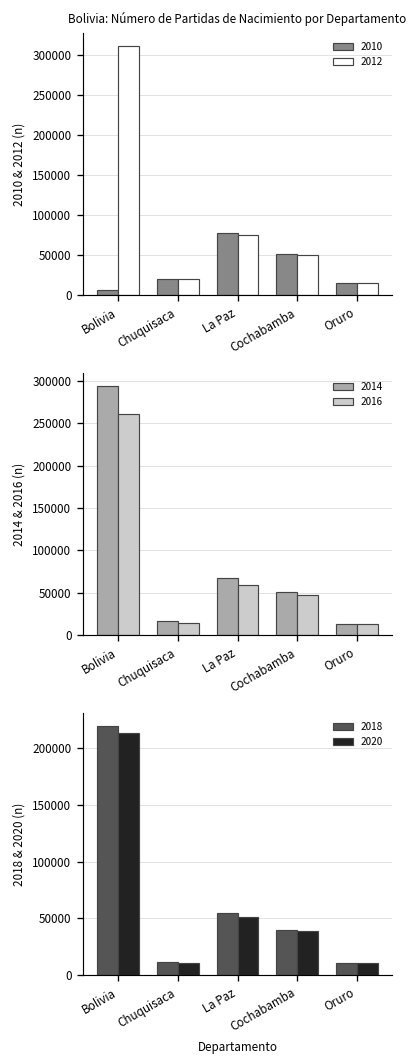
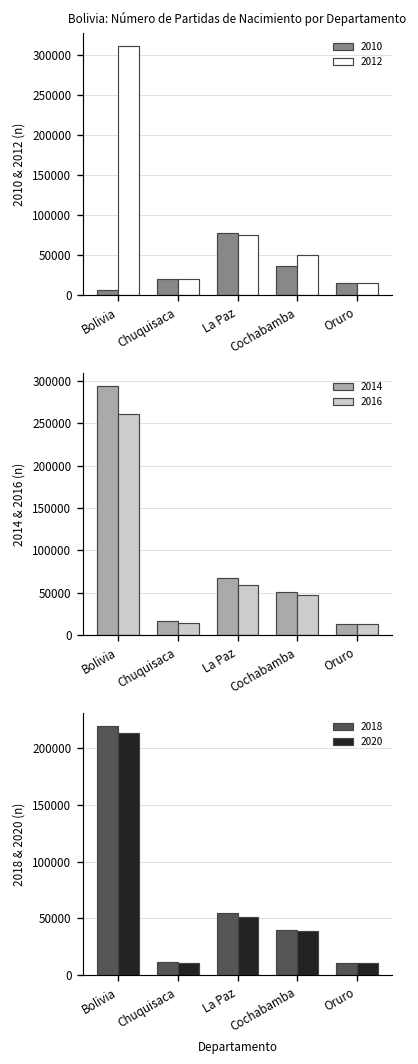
Bolivia: Número de Partidas de Nacimiento por Departamento, 2010, Cochabamba: 50000 -> 40000
